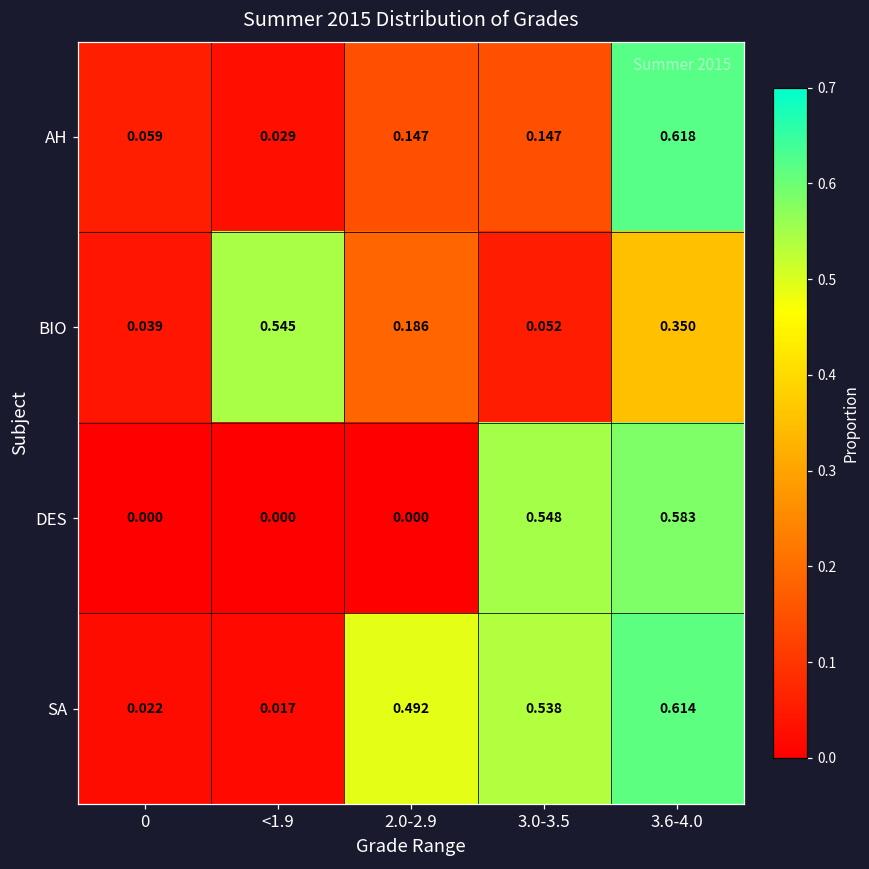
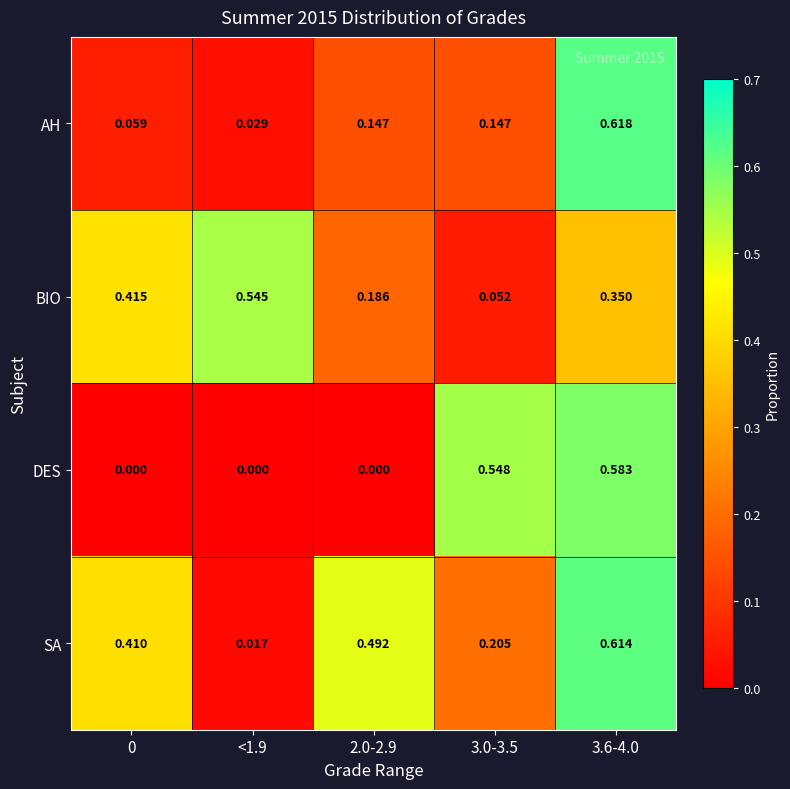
BIO, 0: 0.039 -> 0.415
SA, 0: 0.022 -> 0.410
SA, 3.0-3.5: 0.538 -> 0.205
